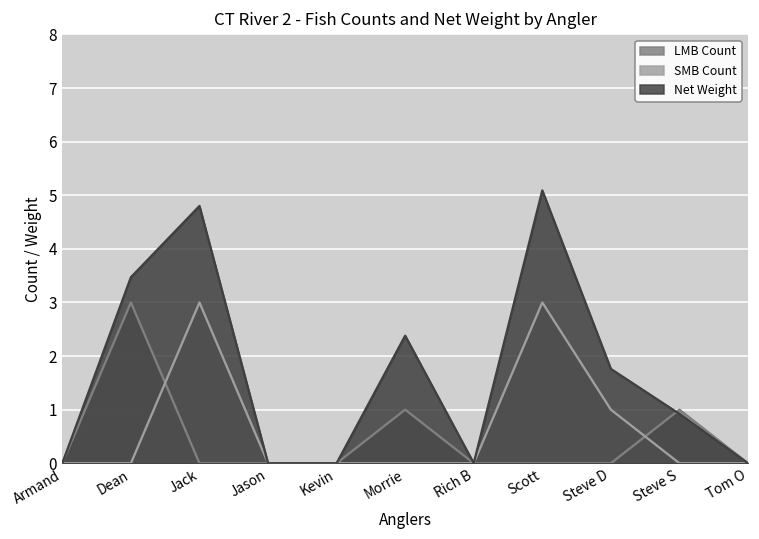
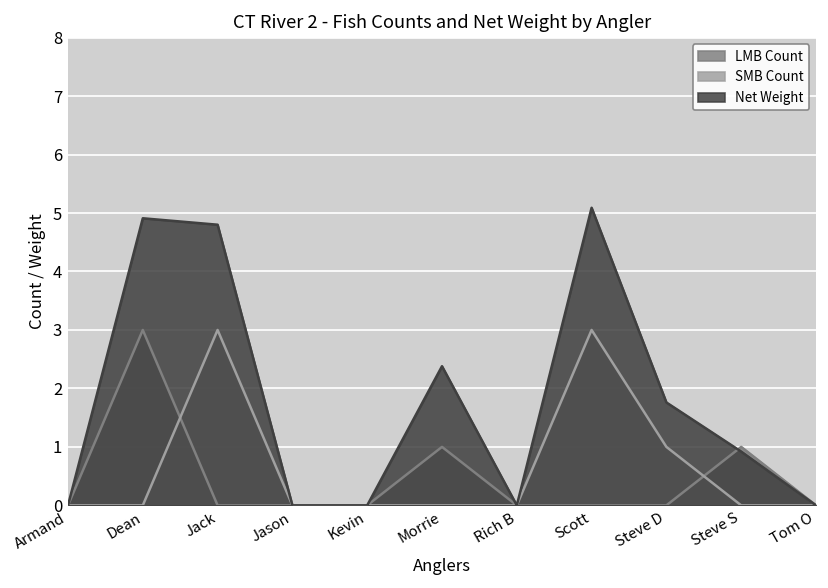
Net Weight, Dean: 3.5 -> 4.9
